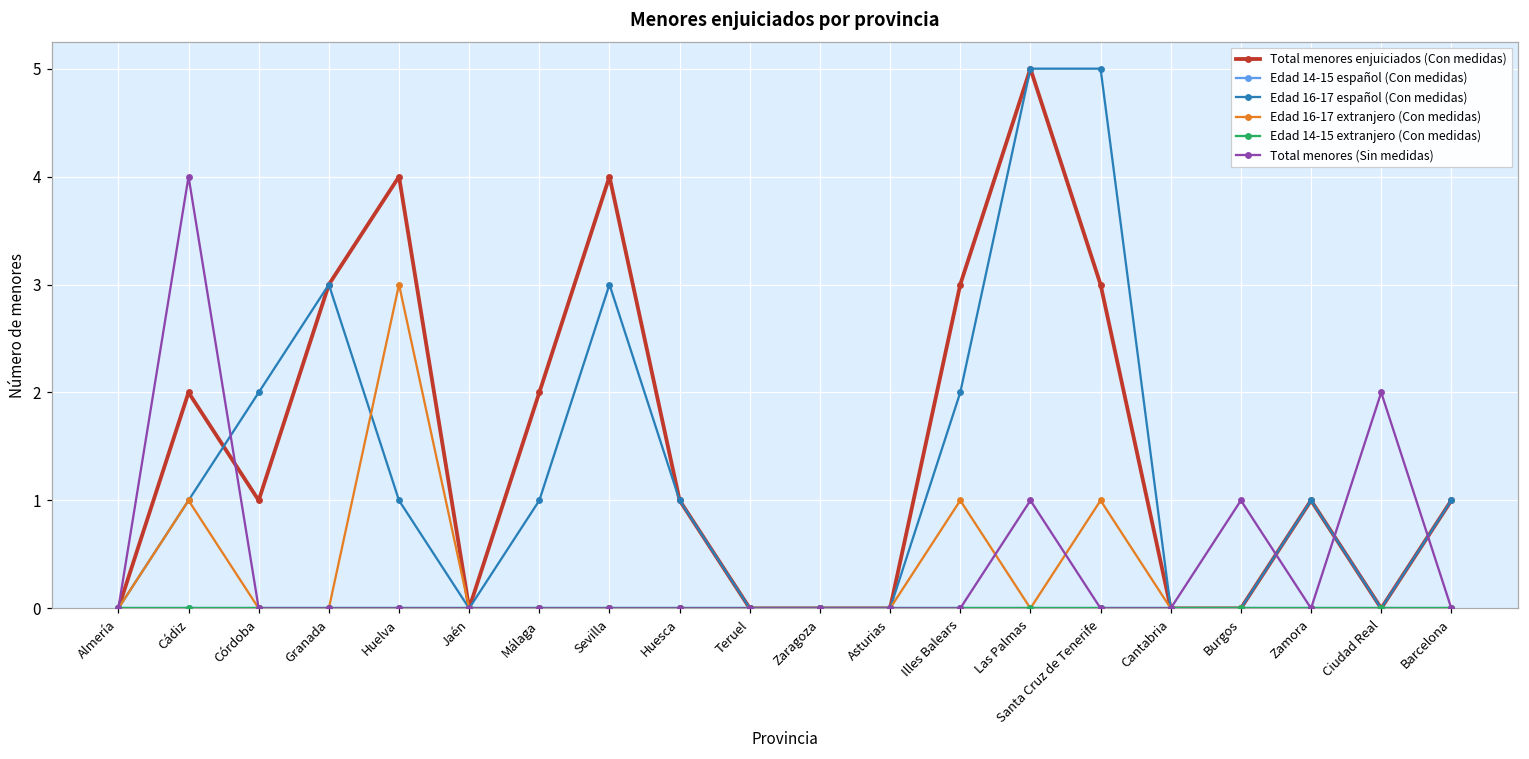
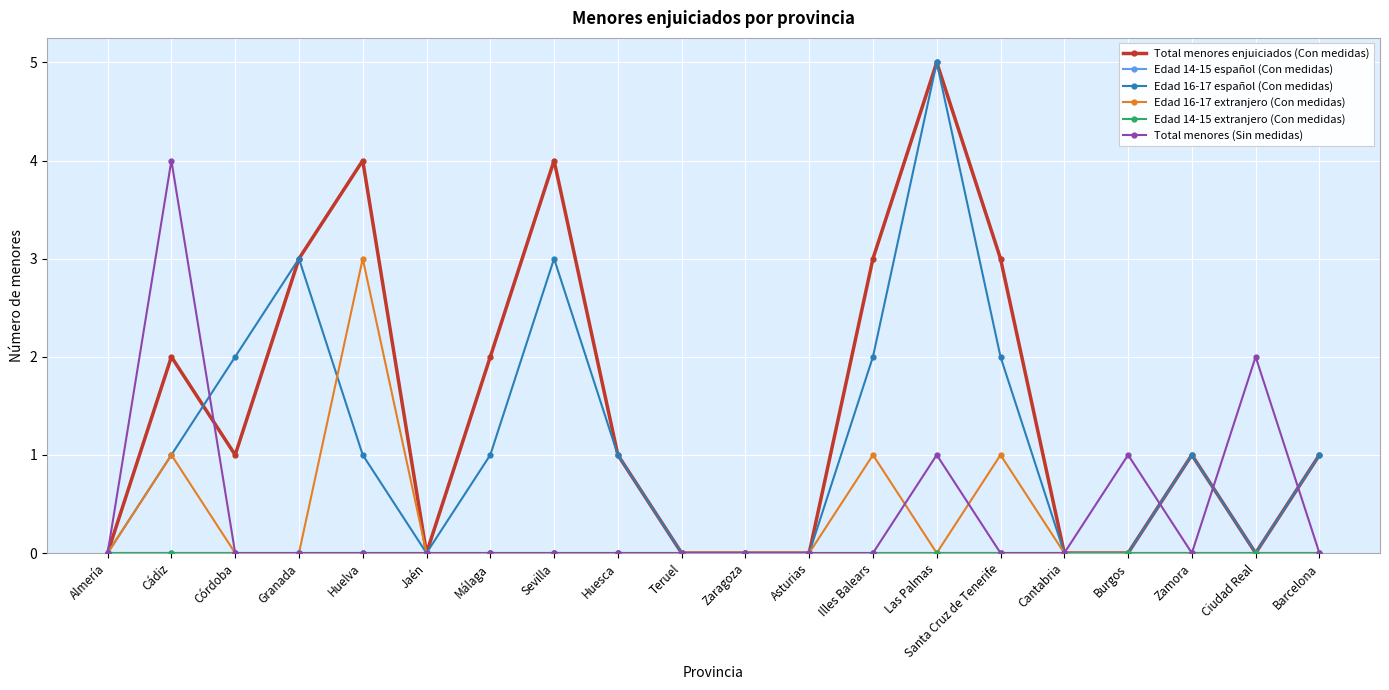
Edad 16-17 español (Con medidas), Santa Cruz de Tenerife: 5 -> 2
